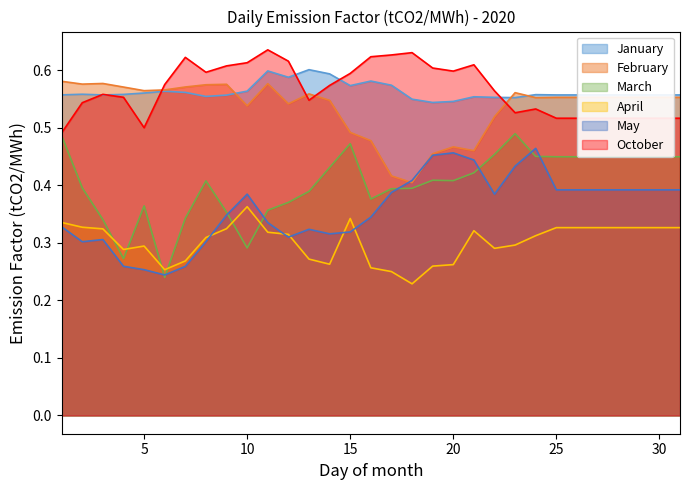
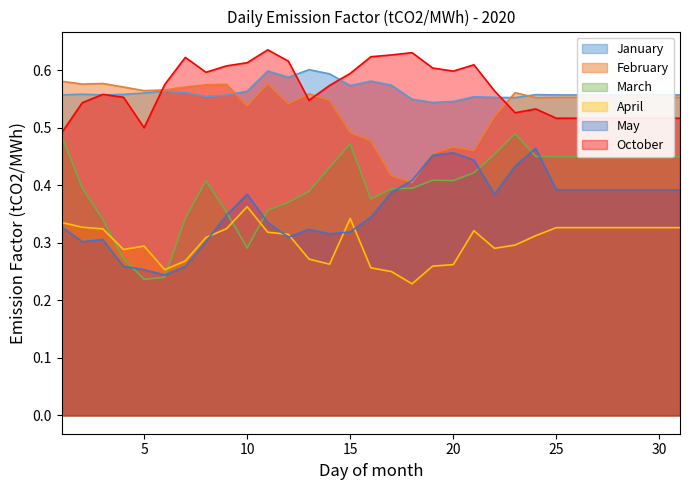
March, 5: 0.36 -> 0.24
